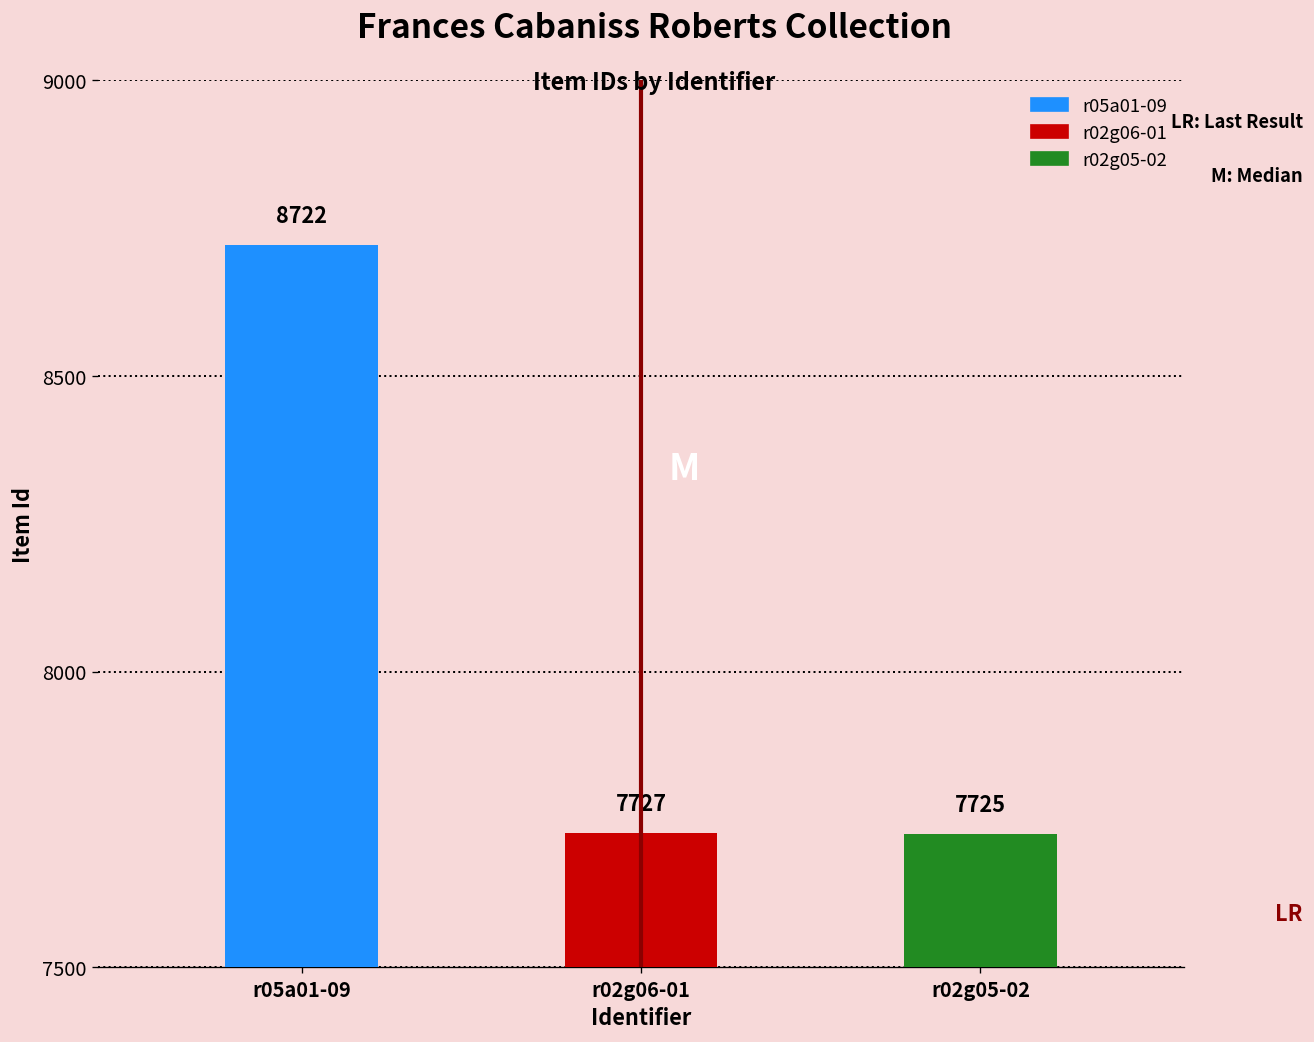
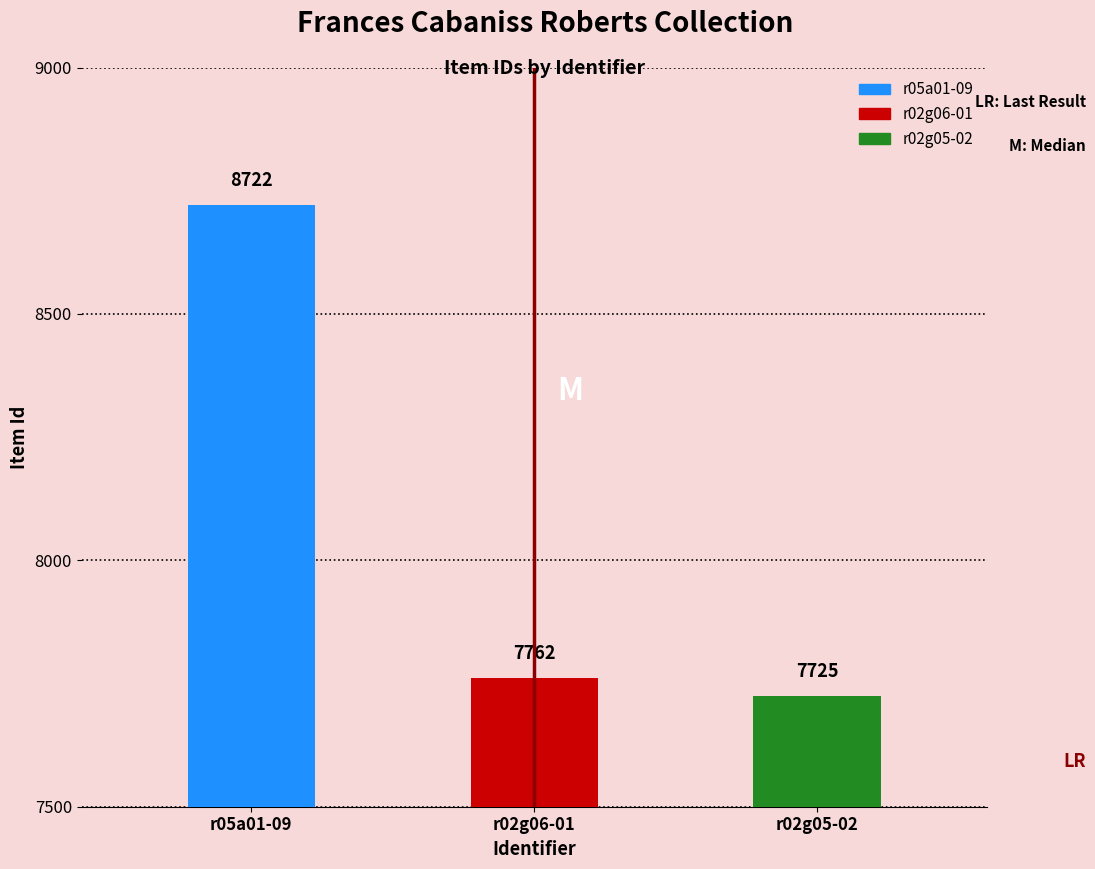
r02g06-01: 7727 -> 7762
